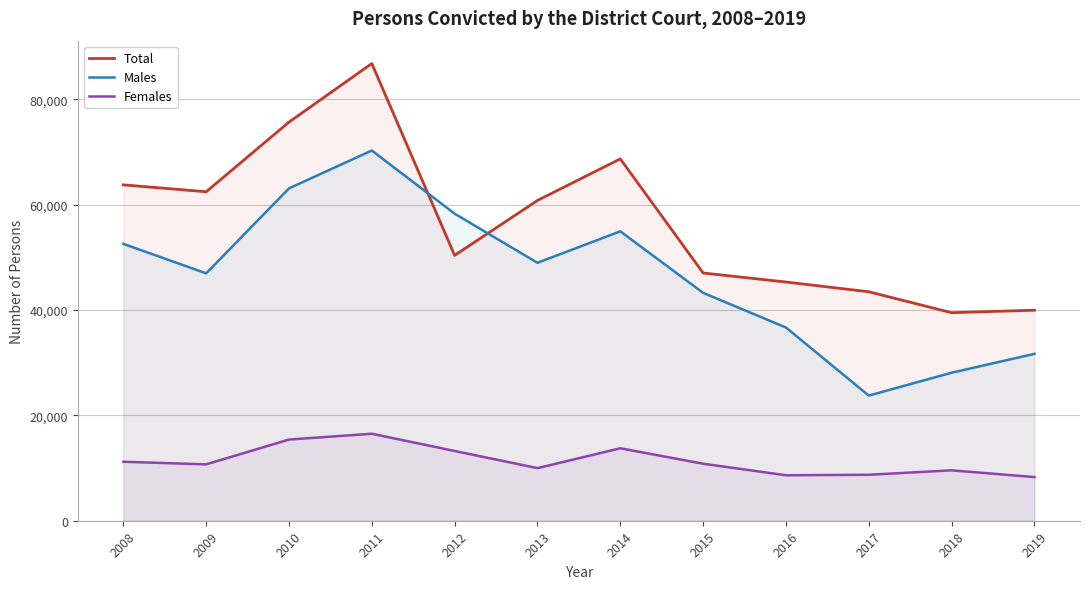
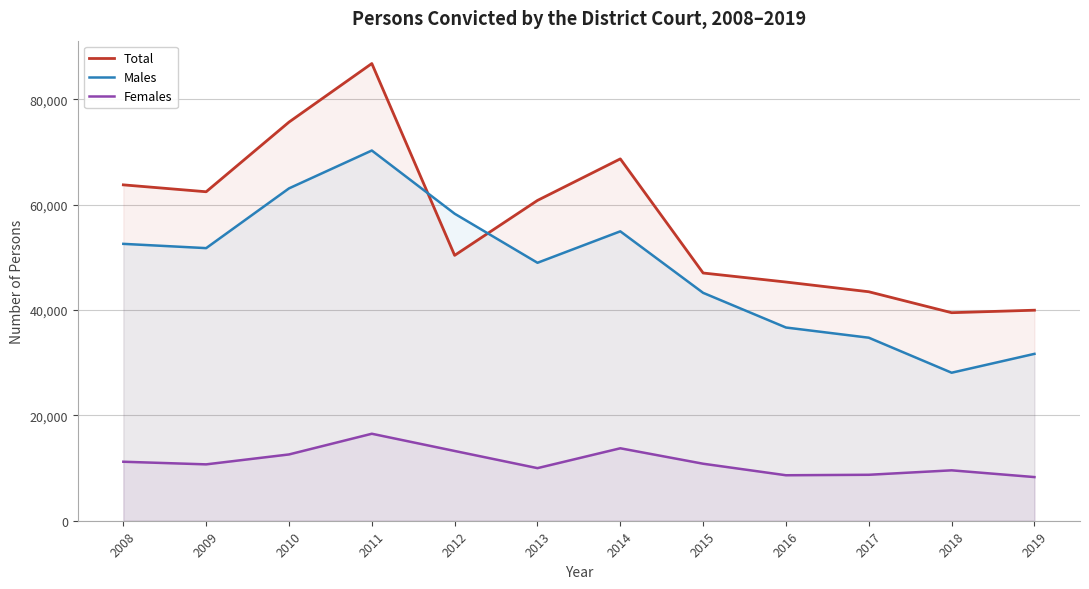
Males, 2009: 47,000 -> 52,000
Females, 2010: 15,000 -> 13,000
Males, 2017: 24,000 -> 35,000
